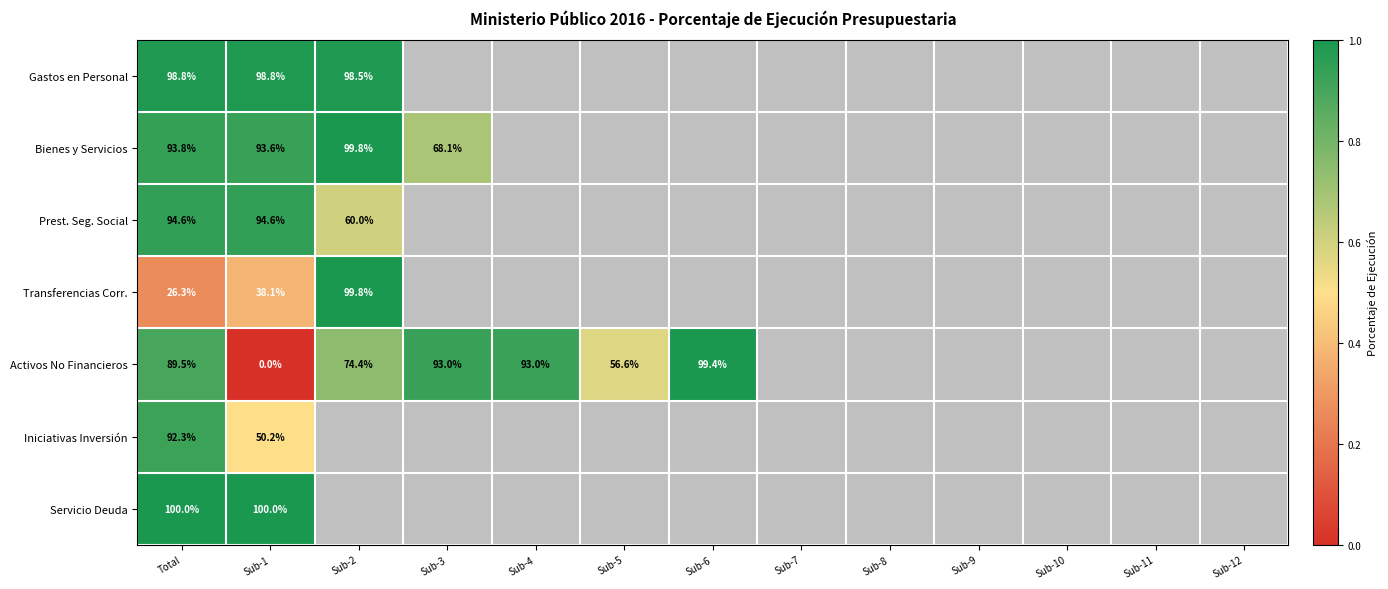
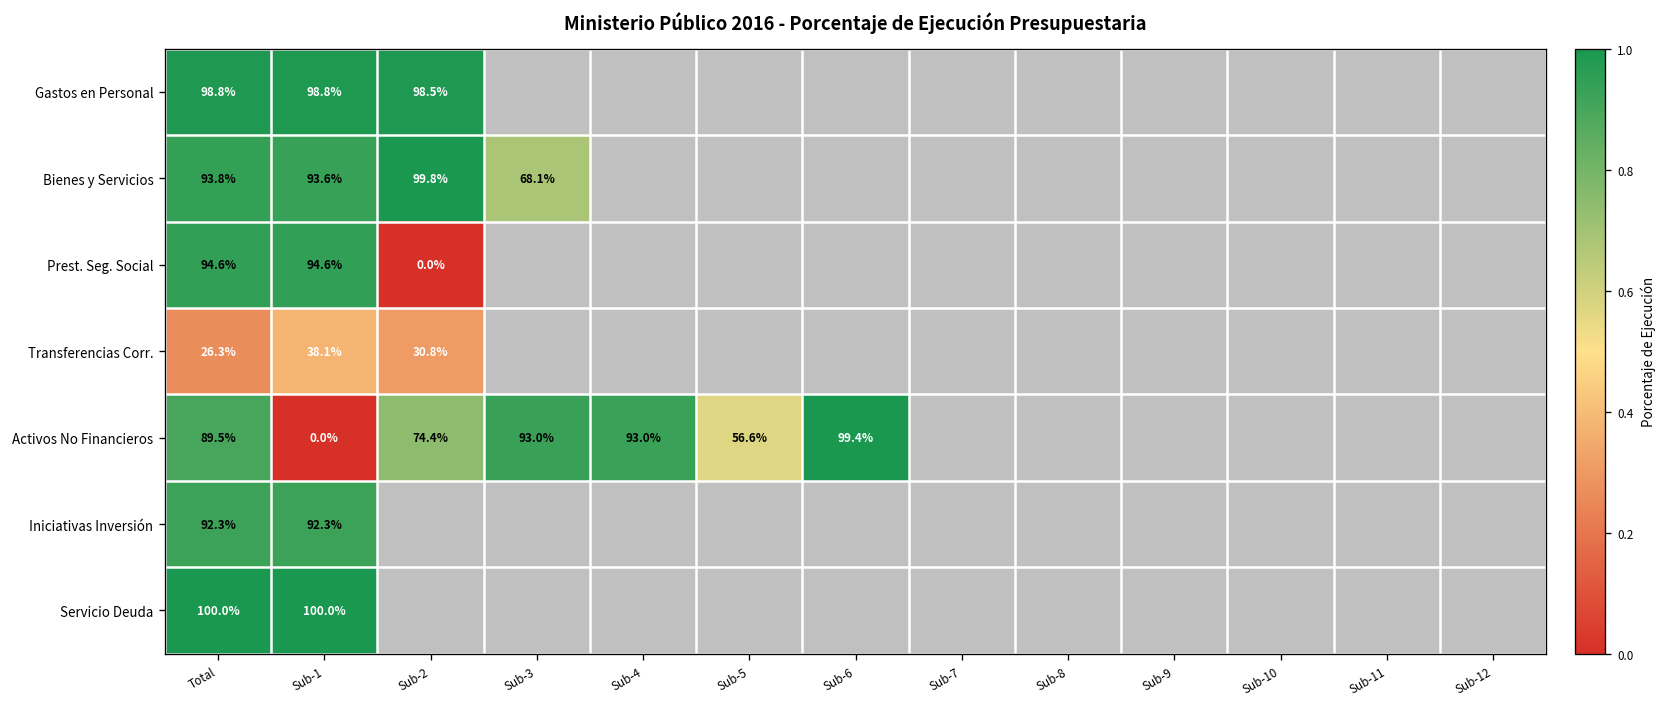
Prest. Seg. Social, Sub-2: 60.0% -> 0.0%
Transferencias Corr., Sub-2: 99.8% -> 30.8%
Iniciativas Inversión, Sub-1: 50.2% -> 92.3%
